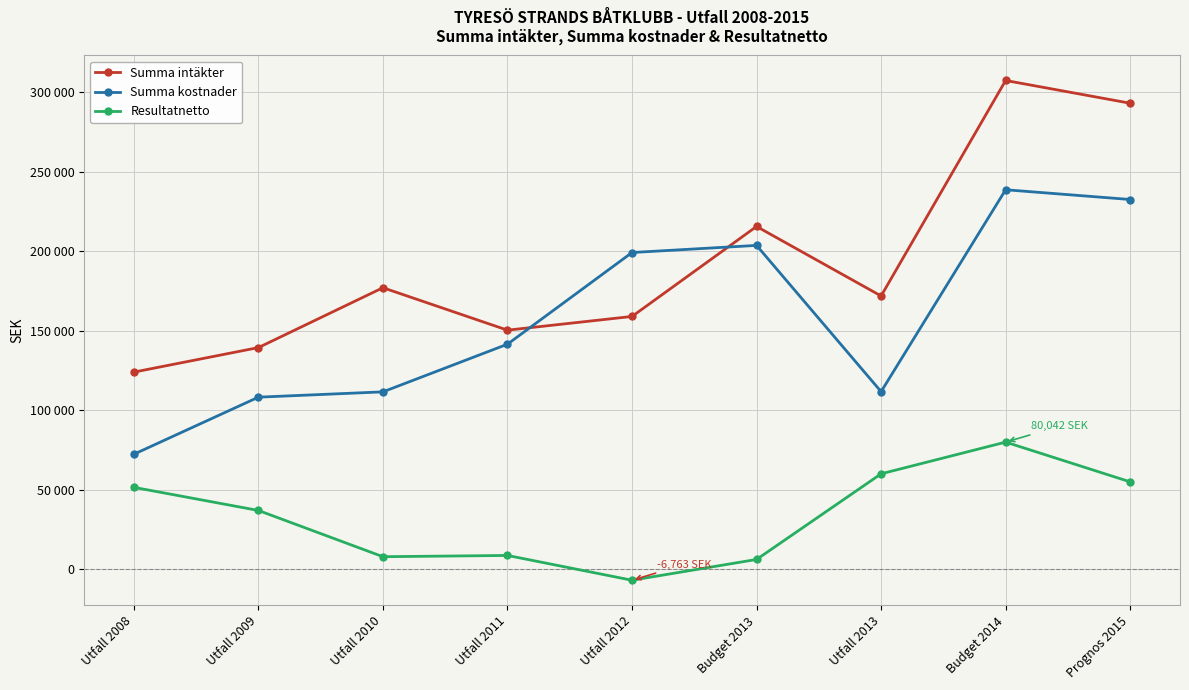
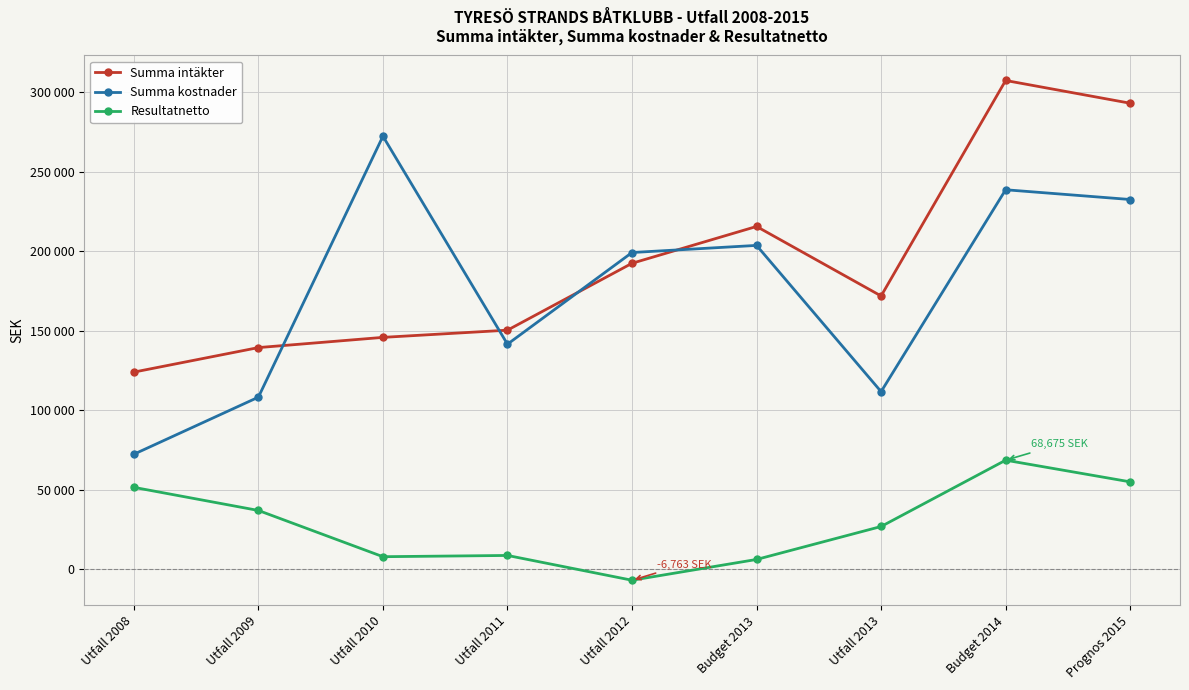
Summa intäkter, Utfall 2010: 177000 -> 146000
Summa kostnader, Utfall 2010: 112000 -> 272000
Summa intäkter, Utfall 2012: 159000 -> 192000
Resultatnetto, Utfall 2013: 60000 -> 27000
Resultatnetto, Budget 2014: 80,042 -> 68,675
